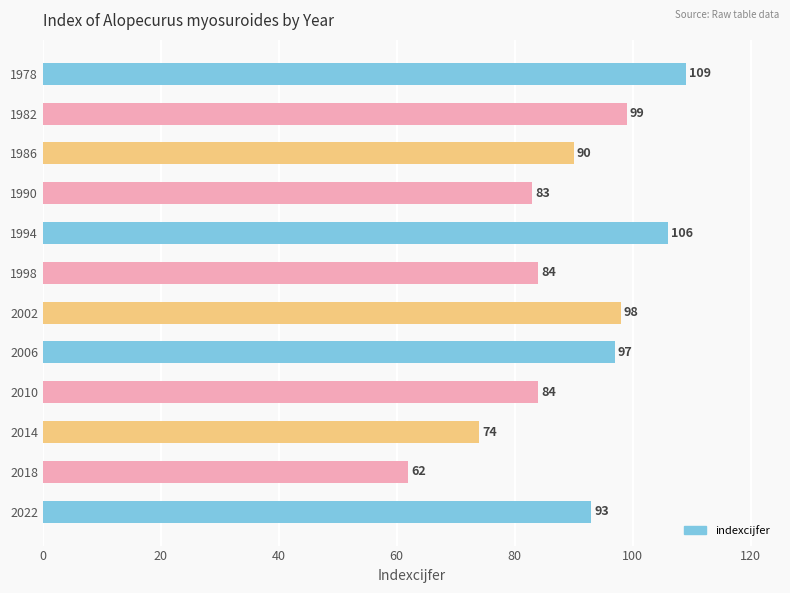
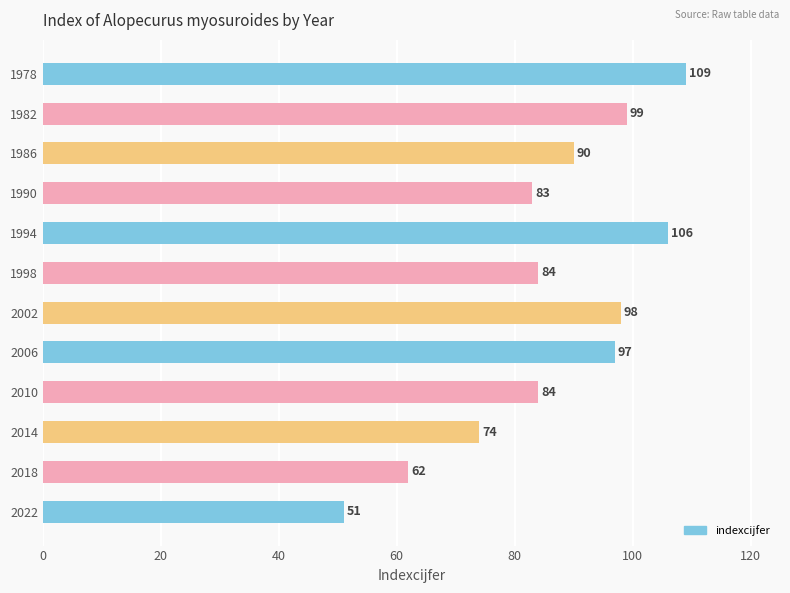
2022: 93 -> 51
